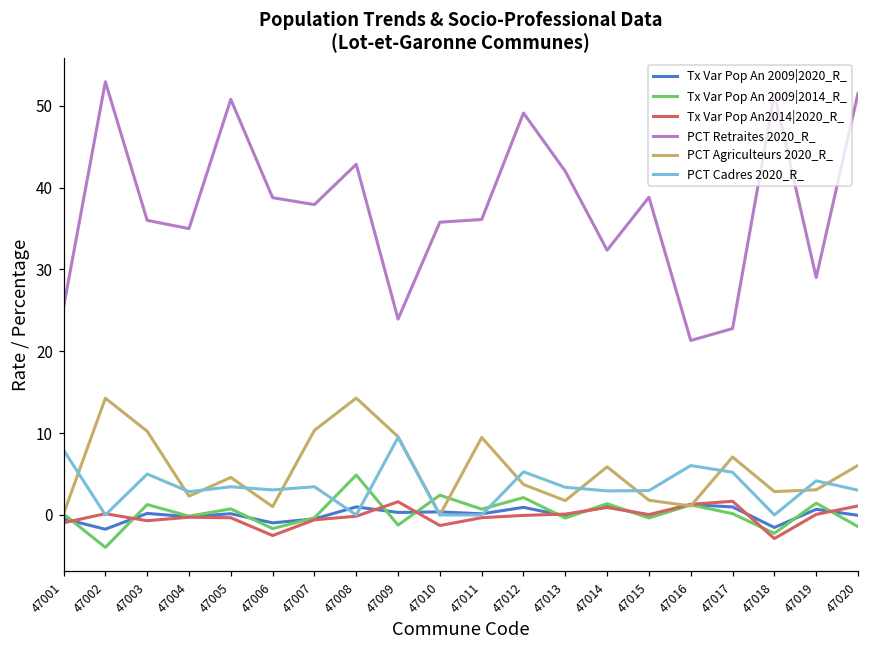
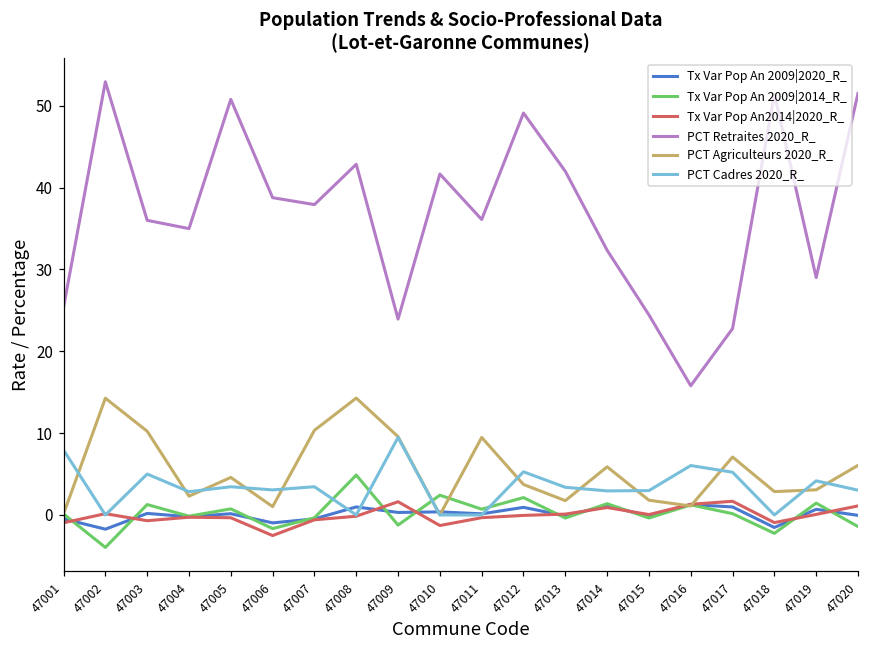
PCT Retraites 2020_R_, 47010: 36 -> 42
PCT Retraites 2020_R_, 47015: 39 -> 24
PCT Retraites 2020_R_, 47016: 21 -> 16
Tx Var Pop An2014|2020_R_, 47018: -3 -> -1
